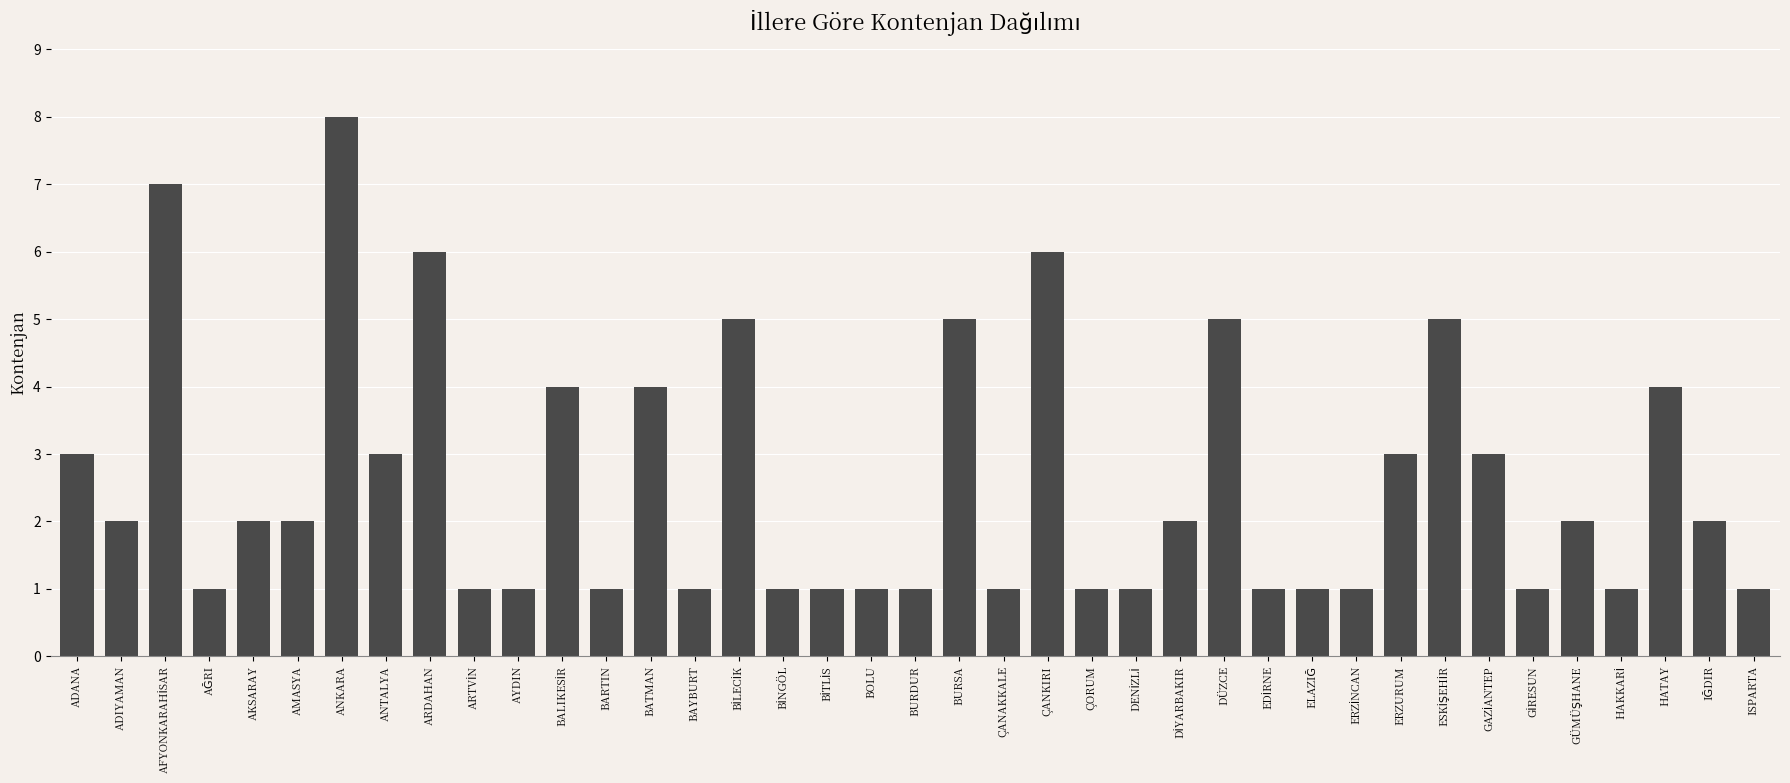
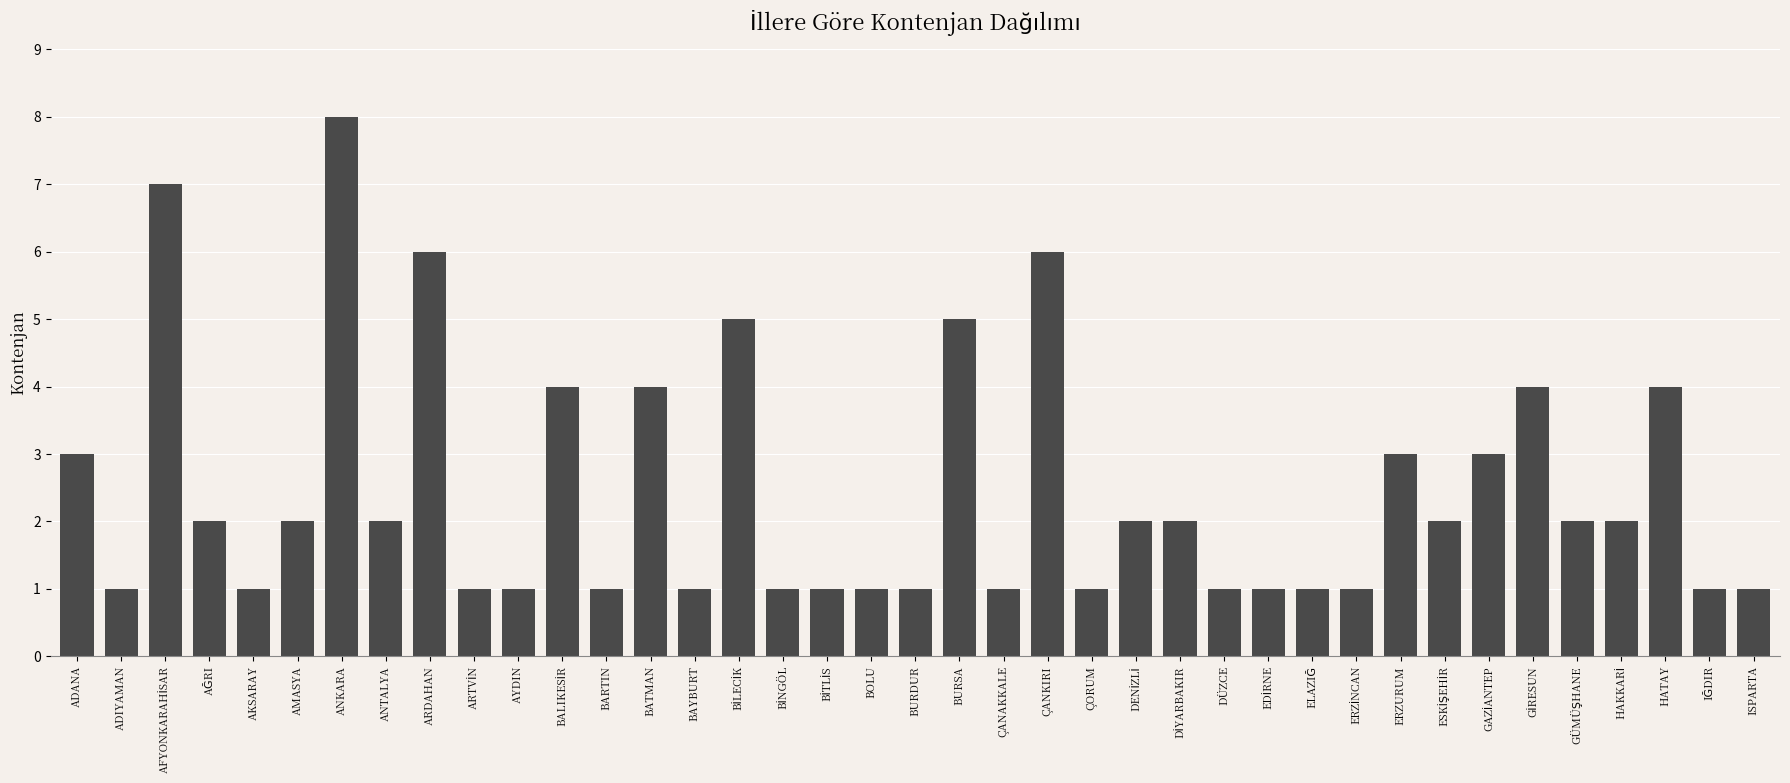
ADIYAMAN: 2 -> 1
AĞRI: 1 -> 2
AKSARAY: 2 -> 1
ANTALYA: 3 -> 2
DENİZLİ: 1 -> 2
DÜZCE: 5 -> 1
ESKİŞEHİR: 5 -> 2
GİRESUN: 1 -> 4
HAKKARİ: 1 -> 2
IĞDIR: 2 -> 1
